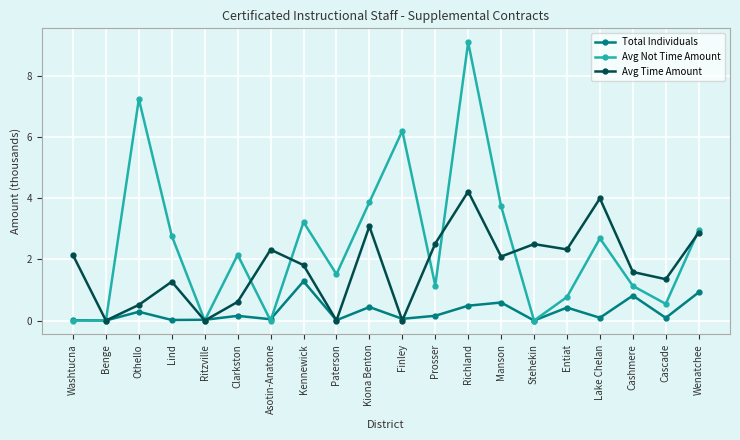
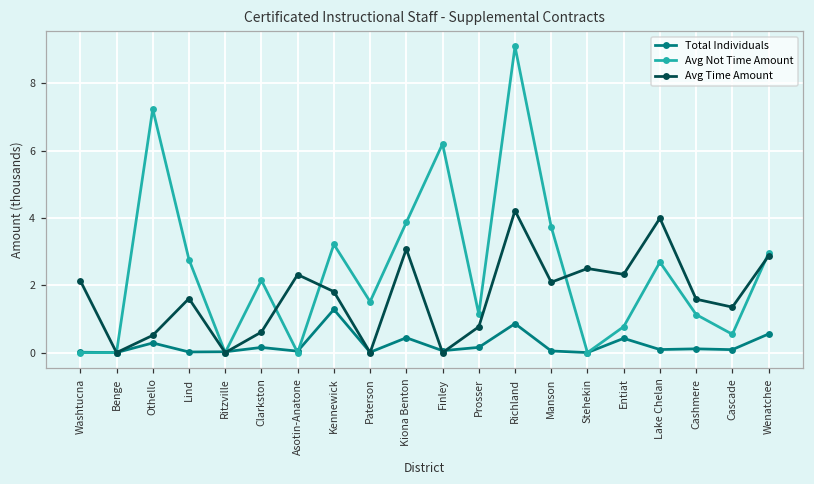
Avg Time Amount, Lind: 1.3 -> 1.6
Avg Time Amount, Prosser: 2.5 -> 0.8
Total Individuals, Richland: 0.5 -> 0.9
Total Individuals, Manson: 0.6 -> 0.0
Total Individuals, Cashmere: 0.8 -> 0.1
Total Individuals, Wenatchee: 0.9 -> 0.6
